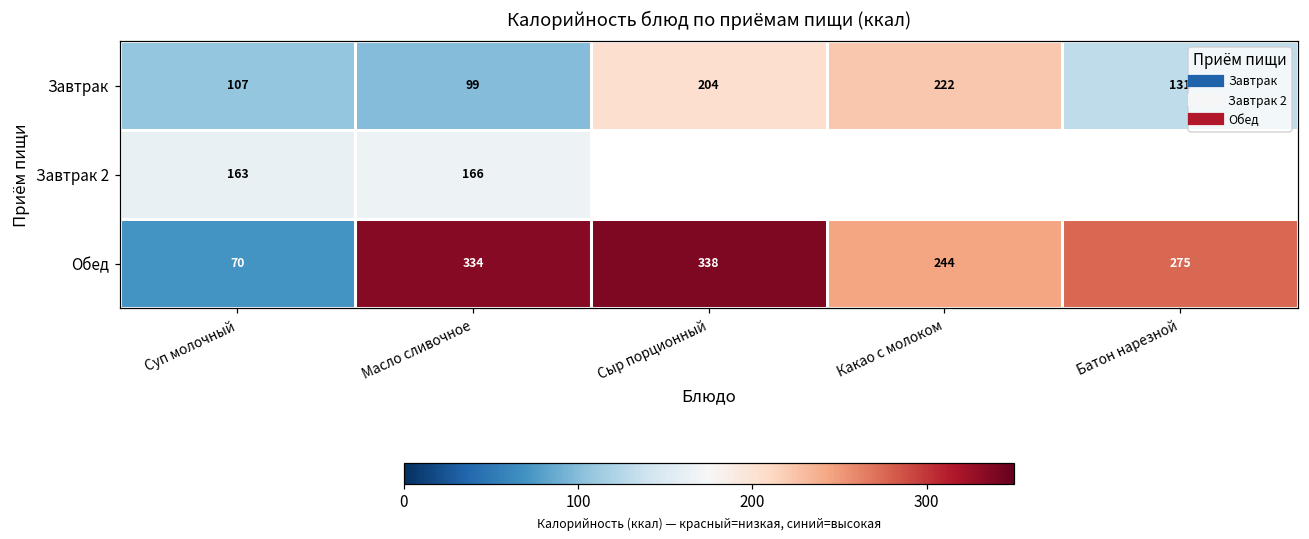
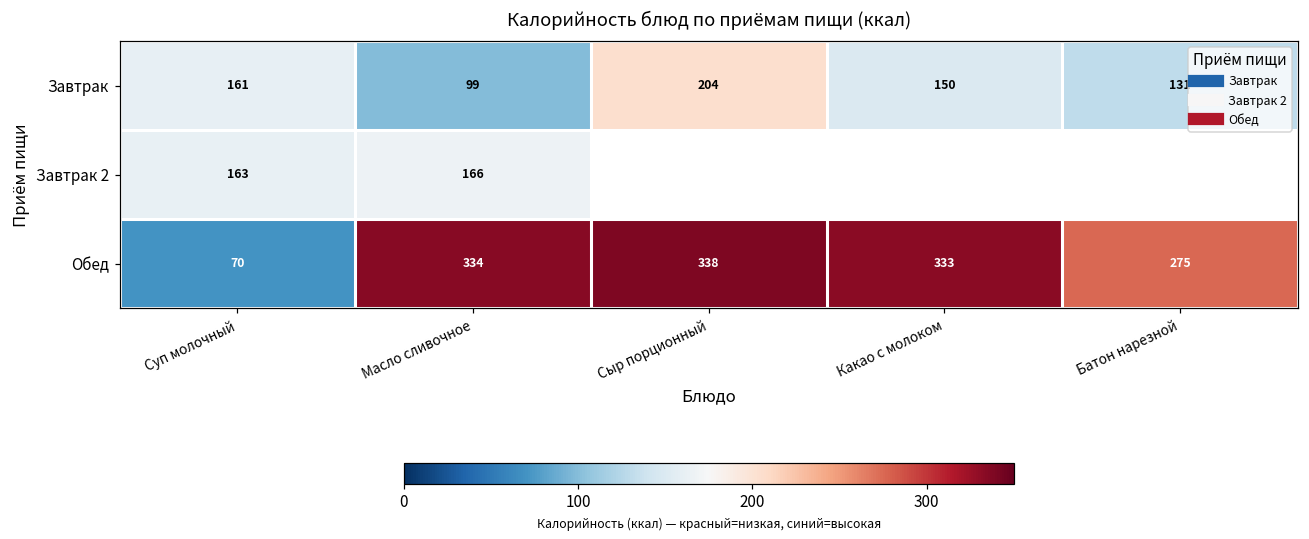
Завтрак, Суп молочный: 107 -> 161
Завтрак, Какао с молоком: 222 -> 150
Обед, Какао с молоком: 244 -> 333
